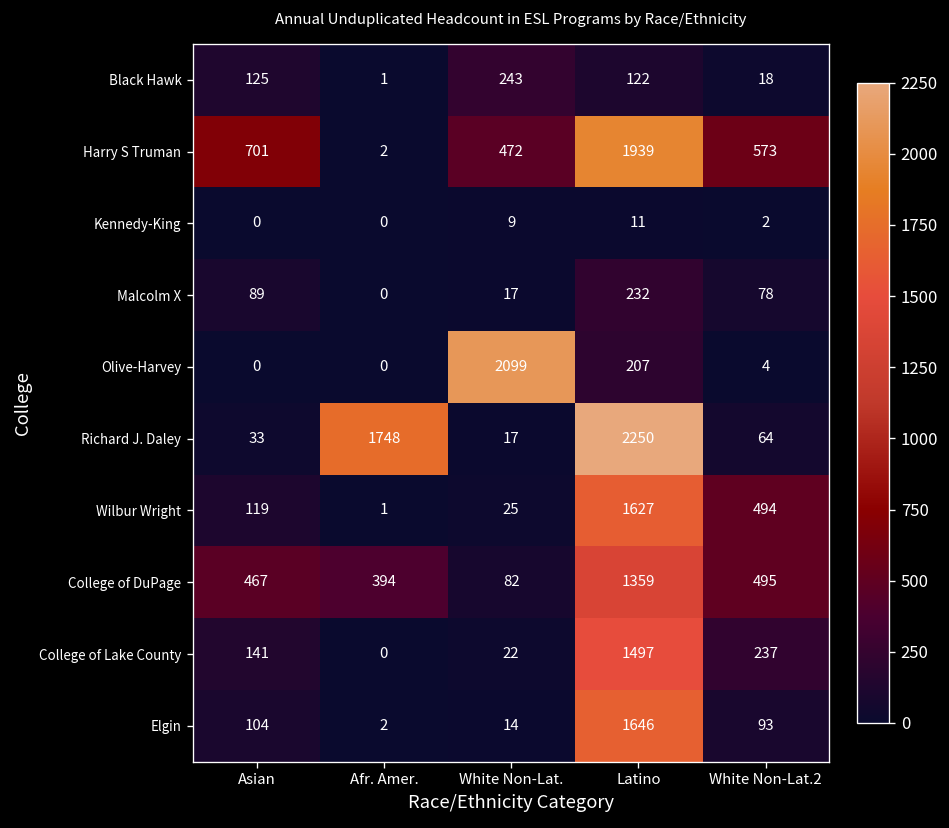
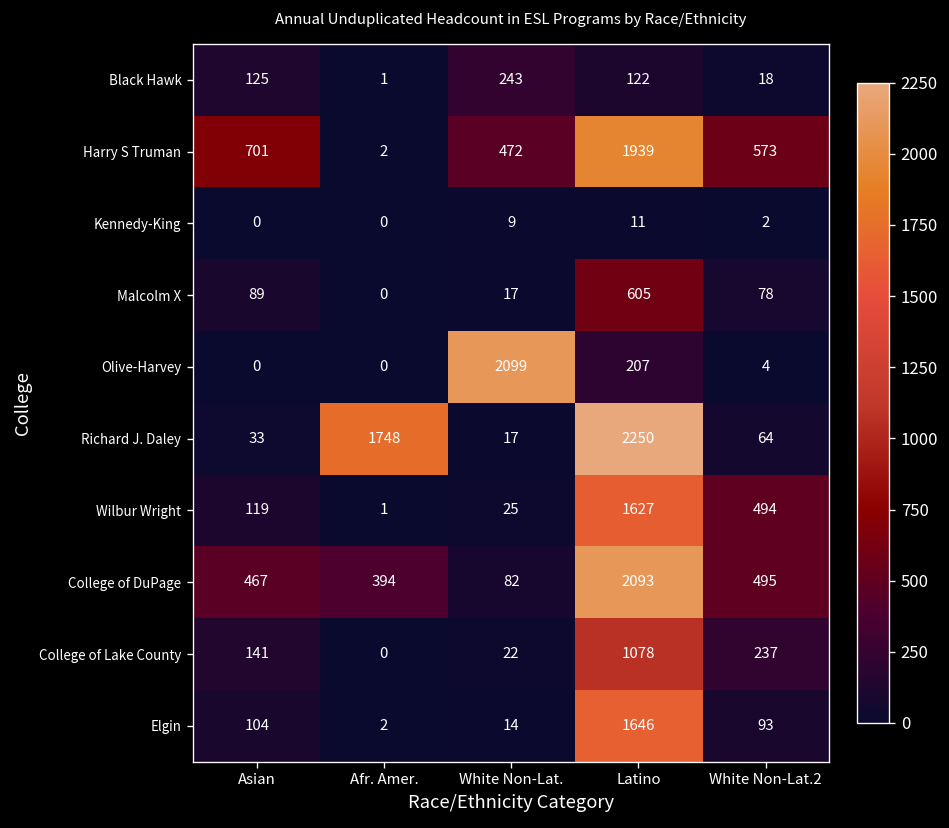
Malcolm X, Latino: 232 -> 605
College of DuPage, Latino: 1359 -> 2093
College of Lake County, Latino: 1497 -> 1078
